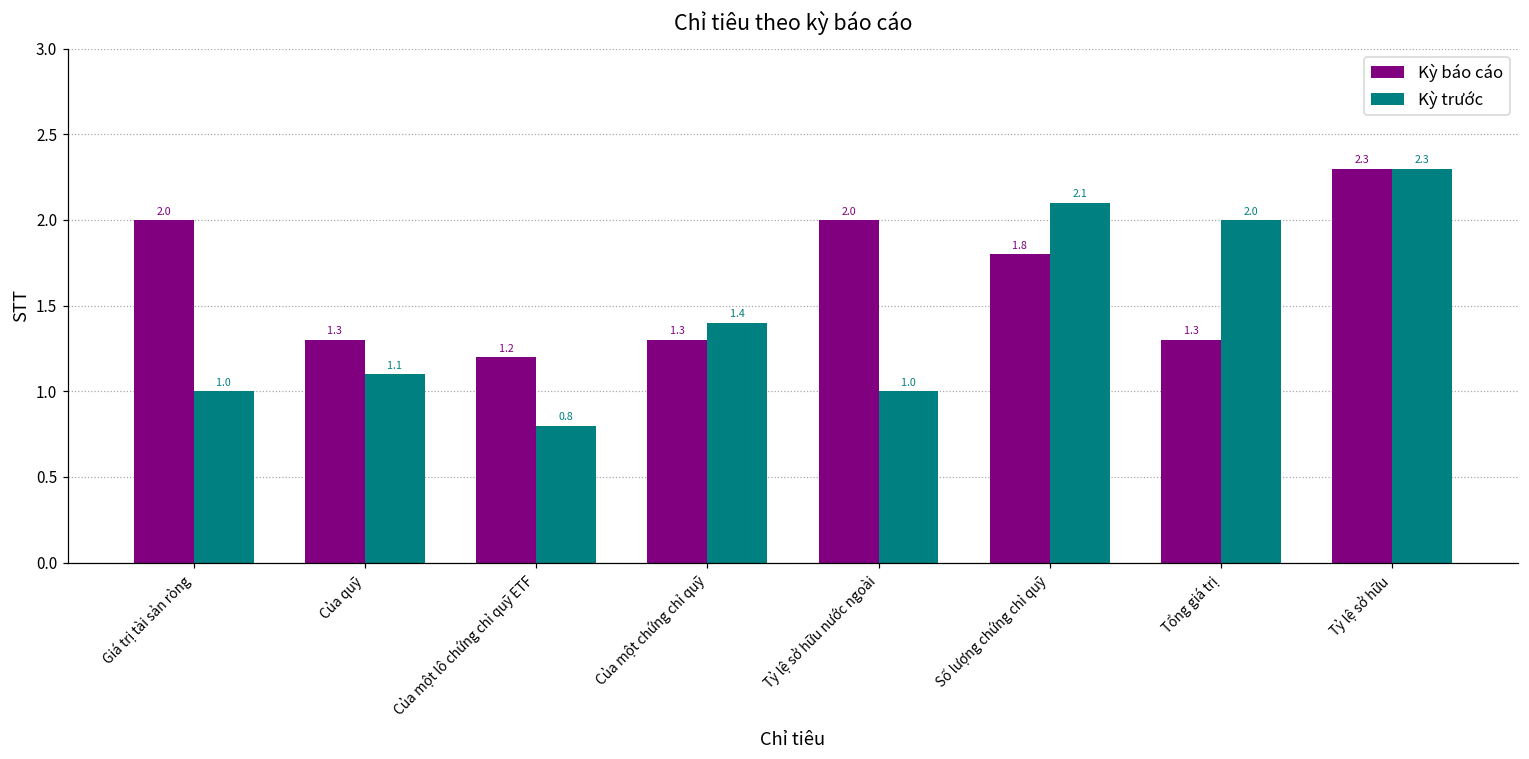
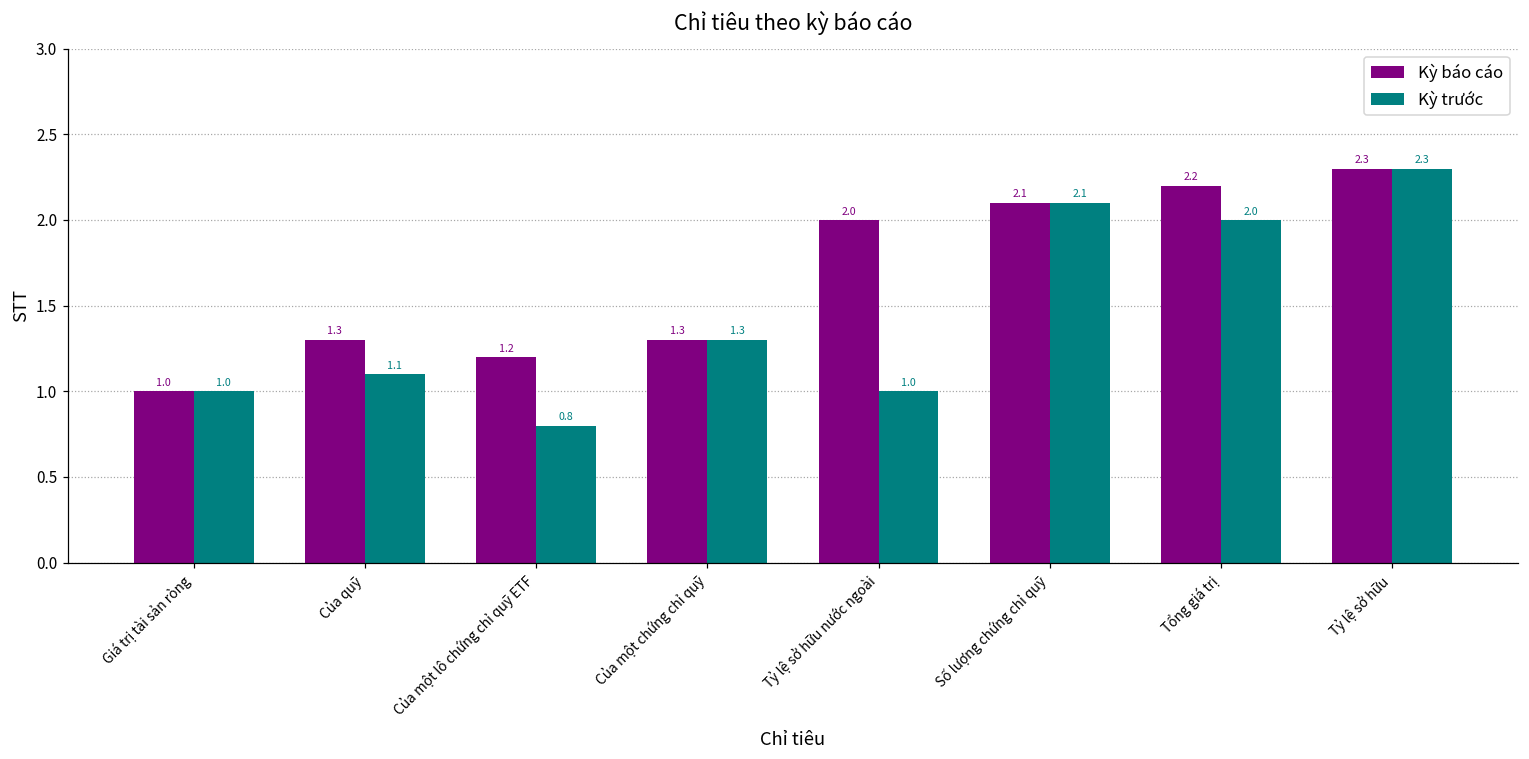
Kỳ báo cáo, Giá trị tài sản ròng: 2.0 -> 1.0
Kỳ trước, Của một chứng chỉ quỹ: 1.4 -> 1.3
Kỳ báo cáo, Số lượng chứng chỉ quỹ: 1.8 -> 2.1
Kỳ báo cáo, Tổng giá trị: 1.3 -> 2.2
